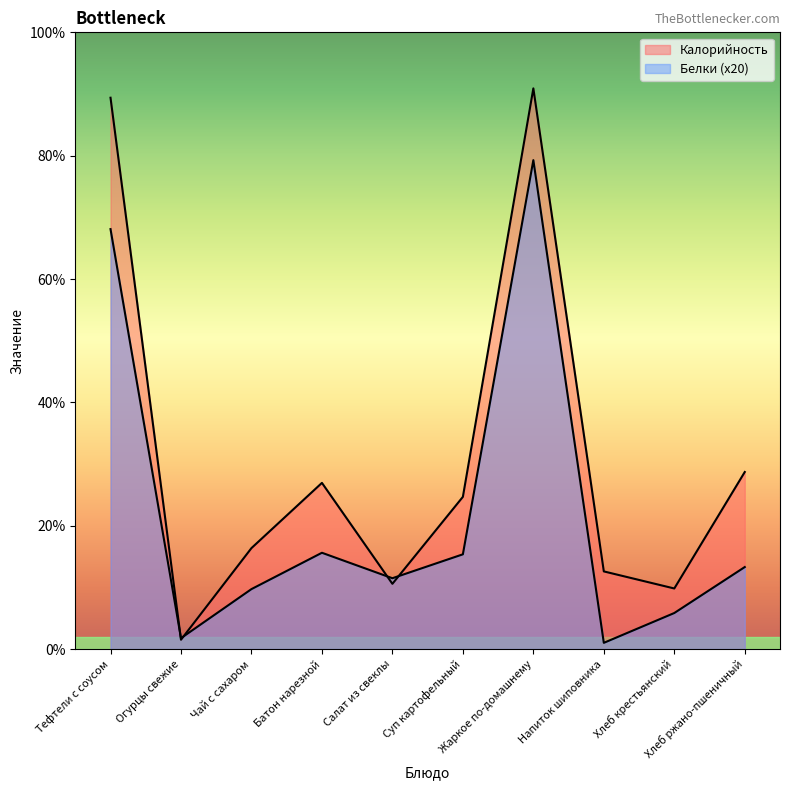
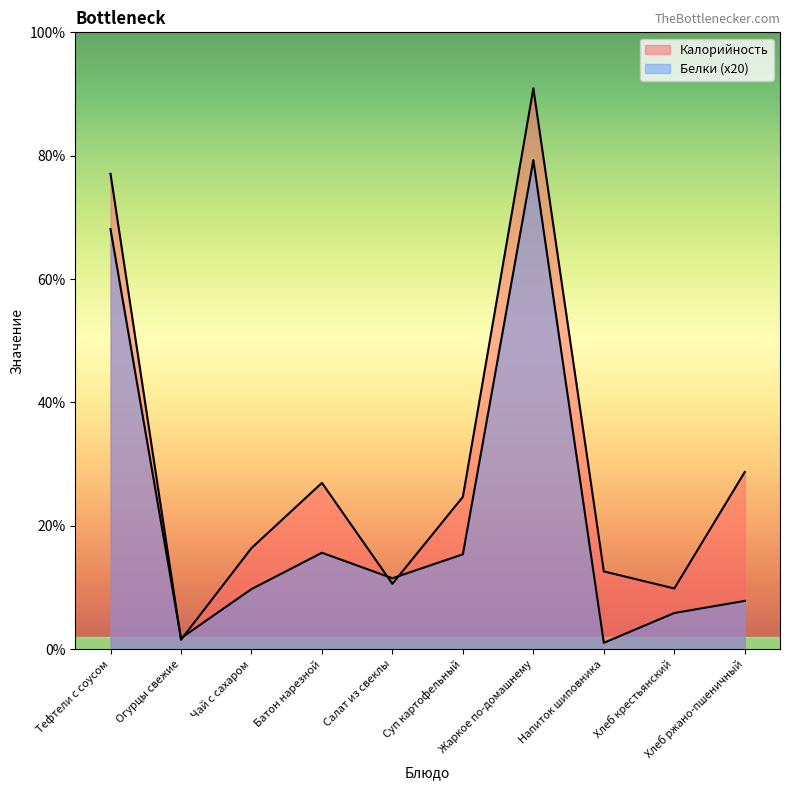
Калорийность, Тефтели с соусом: 89% -> 77%
Белки (x20), Хлеб ржано-пшеничный: 13% -> 8%
